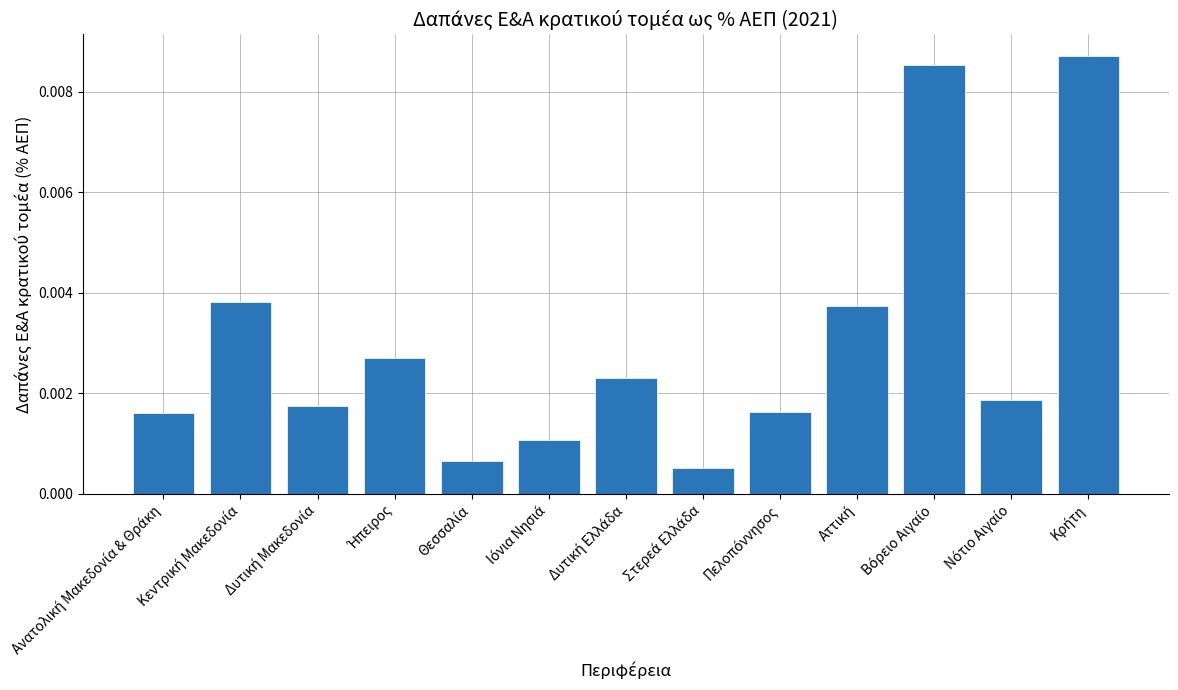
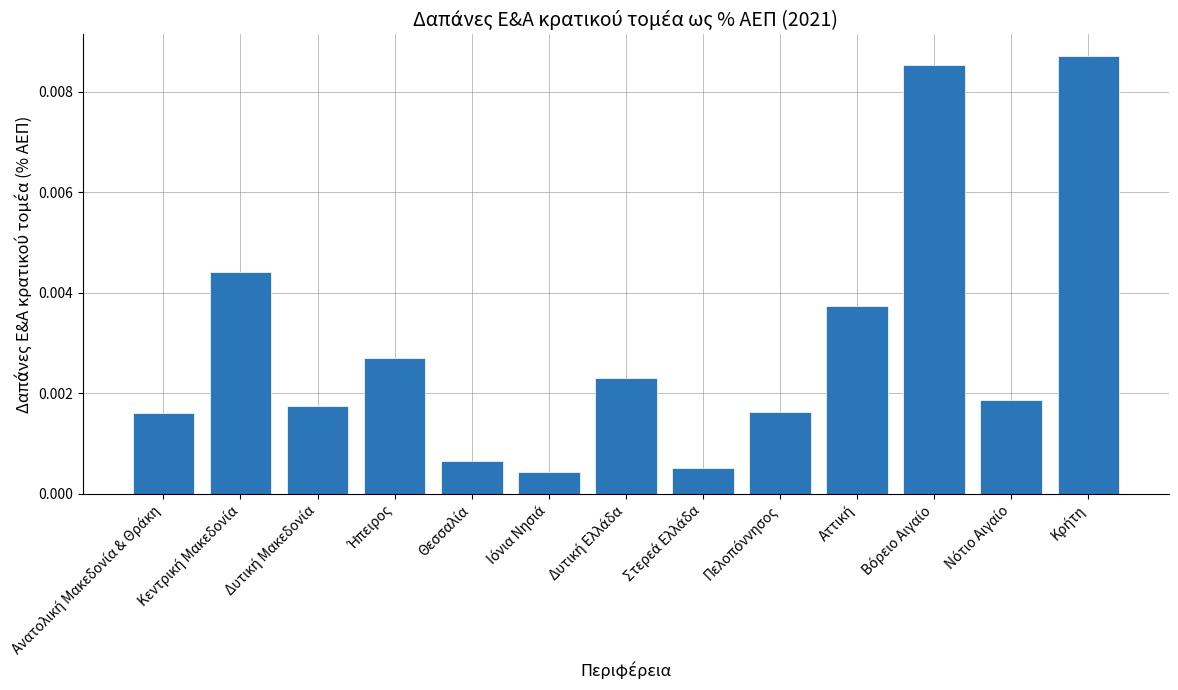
Κεντρική Μακεδονία: 0.0038 -> 0.0044
Ιόνια Νησιά: 0.0011 -> 0.0004
